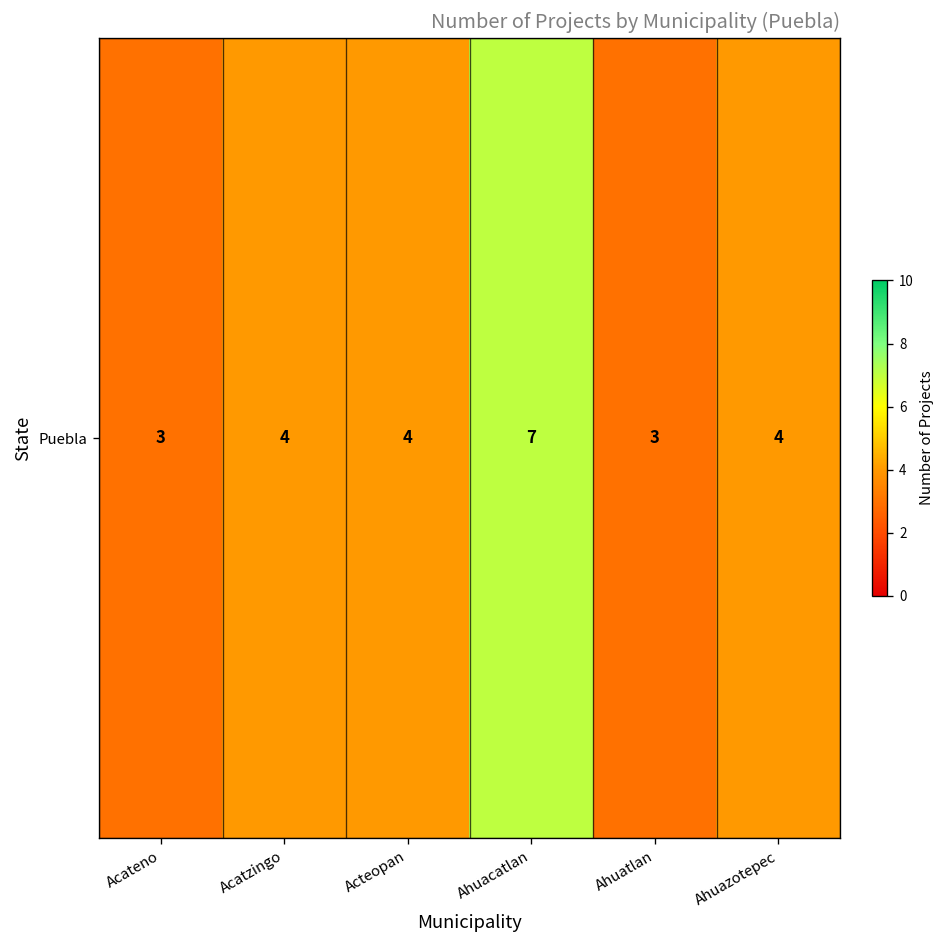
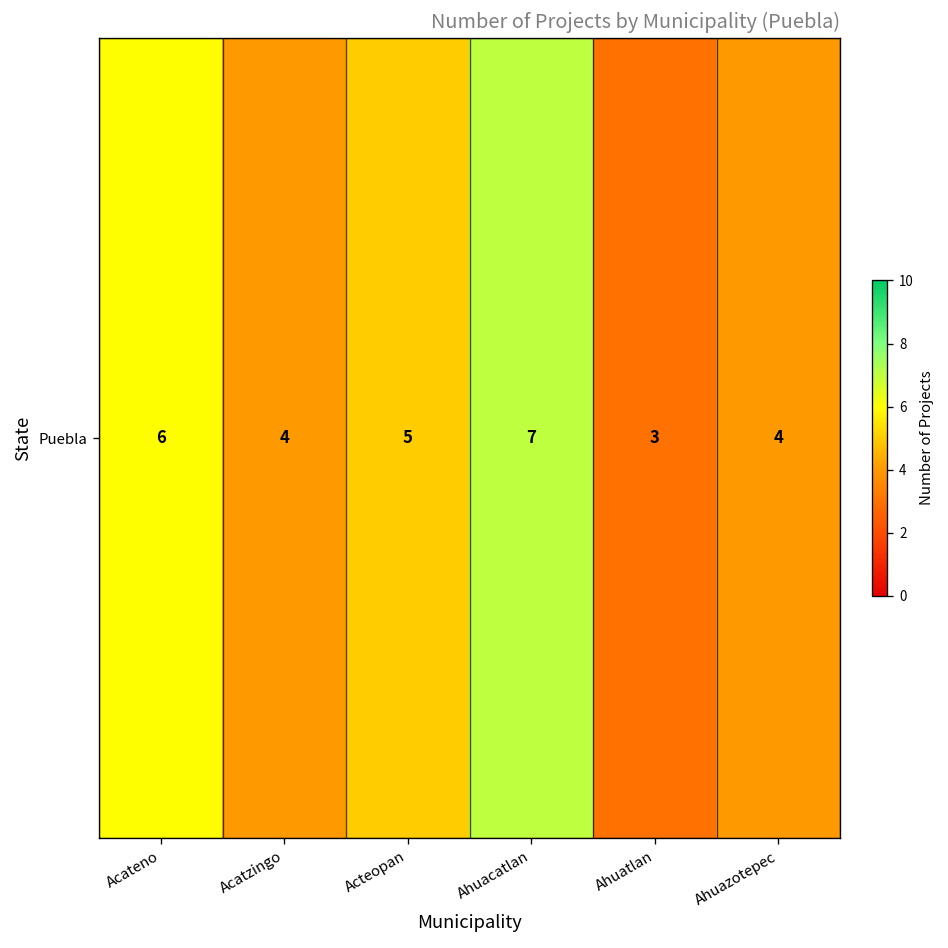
Puebla, Acateno: 3 -> 6
Puebla, Acteopan: 4 -> 5
